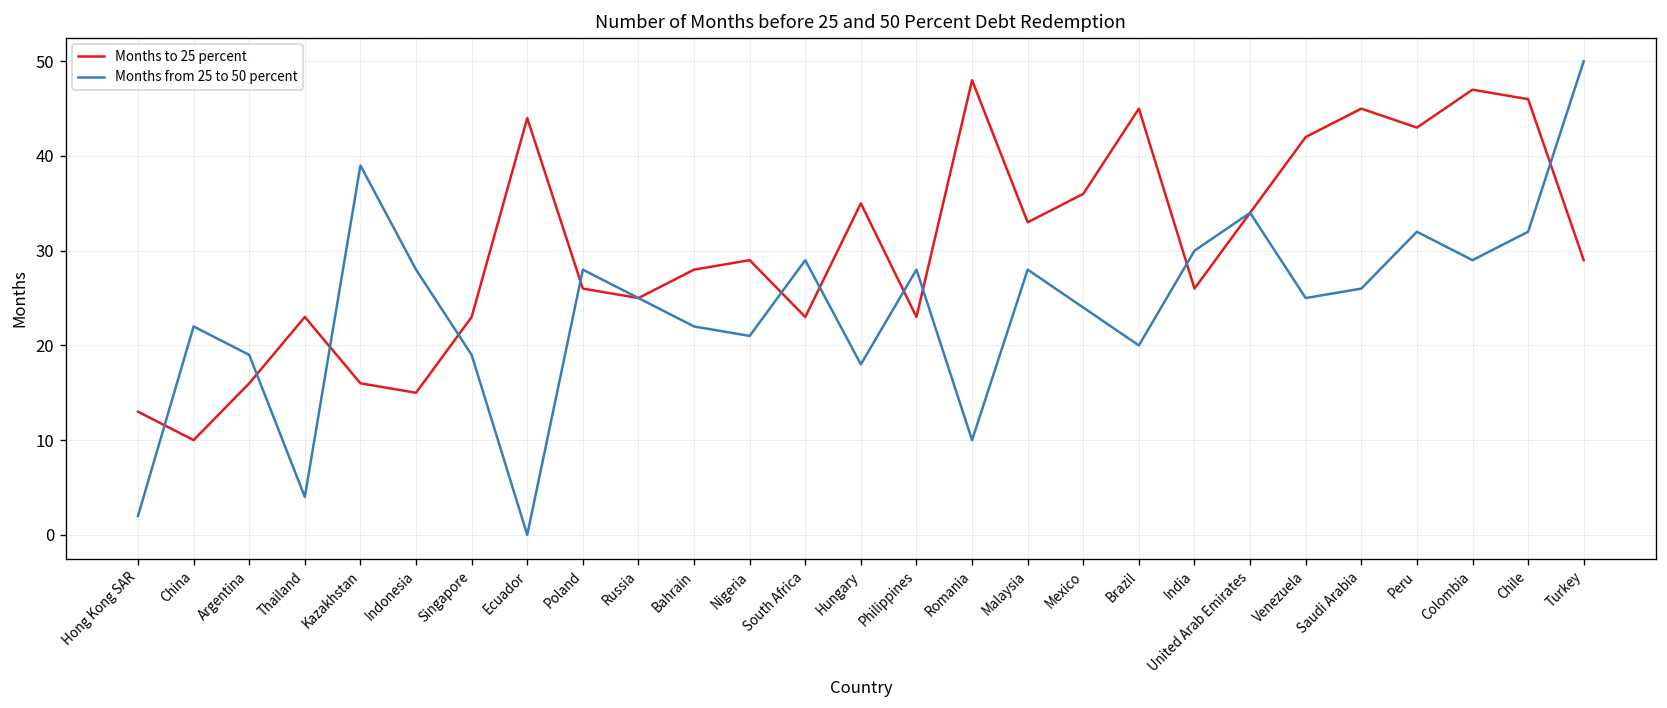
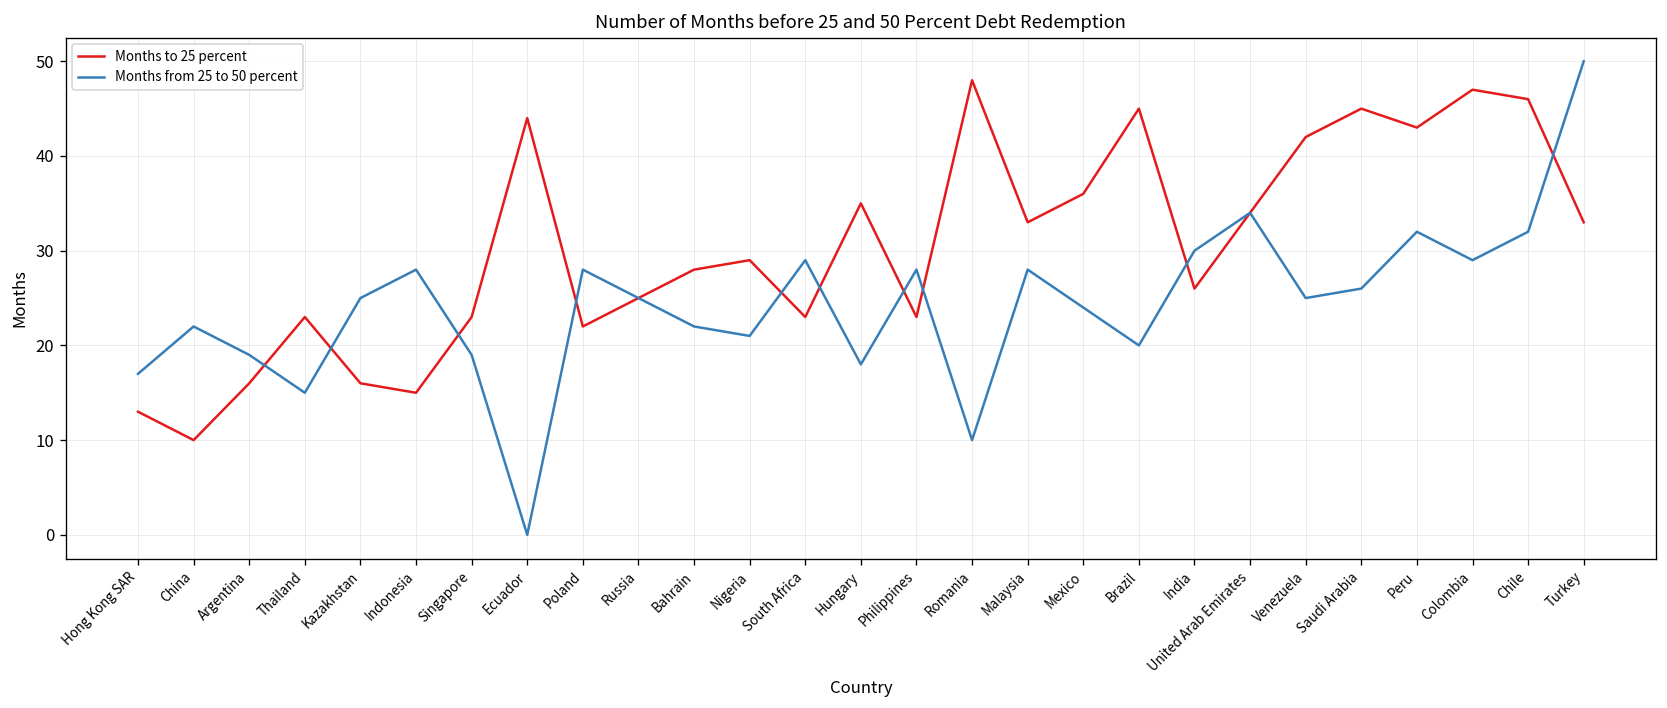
Months from 25 to 50 percent, Hong Kong SAR: 2 -> 17
Months from 25 to 50 percent, Thailand: 4 -> 15
Months from 25 to 50 percent, Kazakhstan: 39 -> 25
Months to 25 percent, Poland: 26 -> 22
Months to 25 percent, Turkey: 29 -> 33
